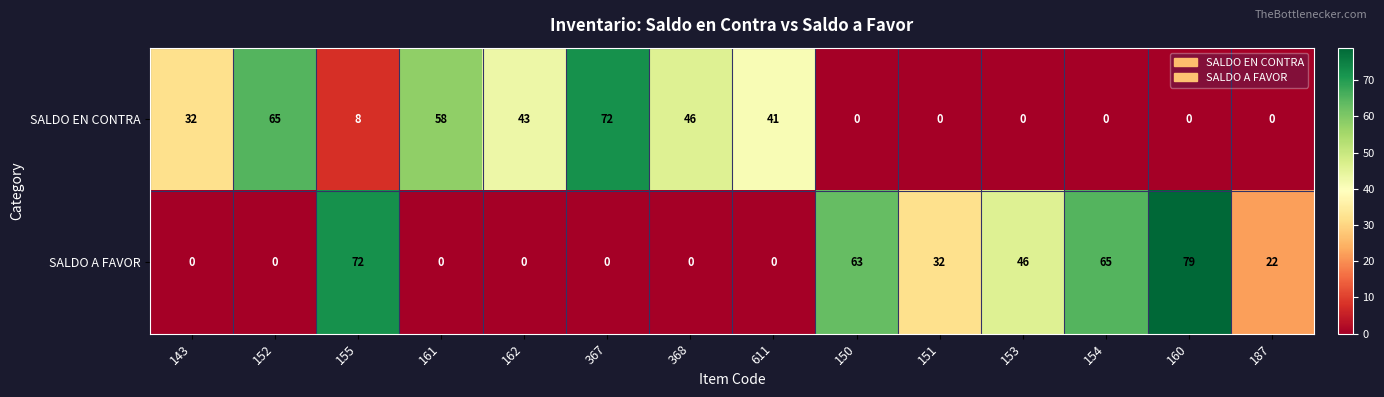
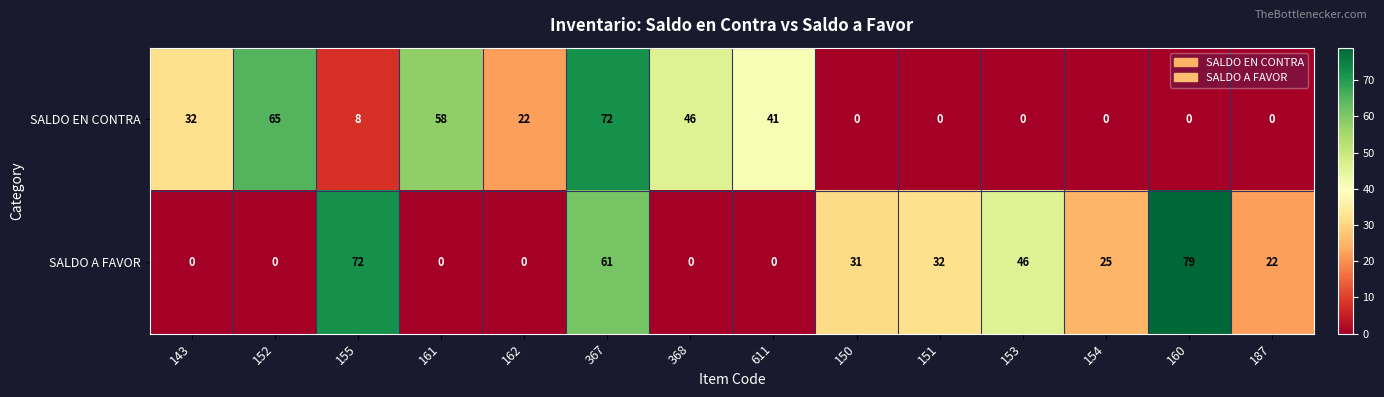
SALDO EN CONTRA, 162: 43 -> 22
SALDO A FAVOR, 367: 0 -> 61
SALDO A FAVOR, 150: 63 -> 31
SALDO A FAVOR, 154: 65 -> 25
